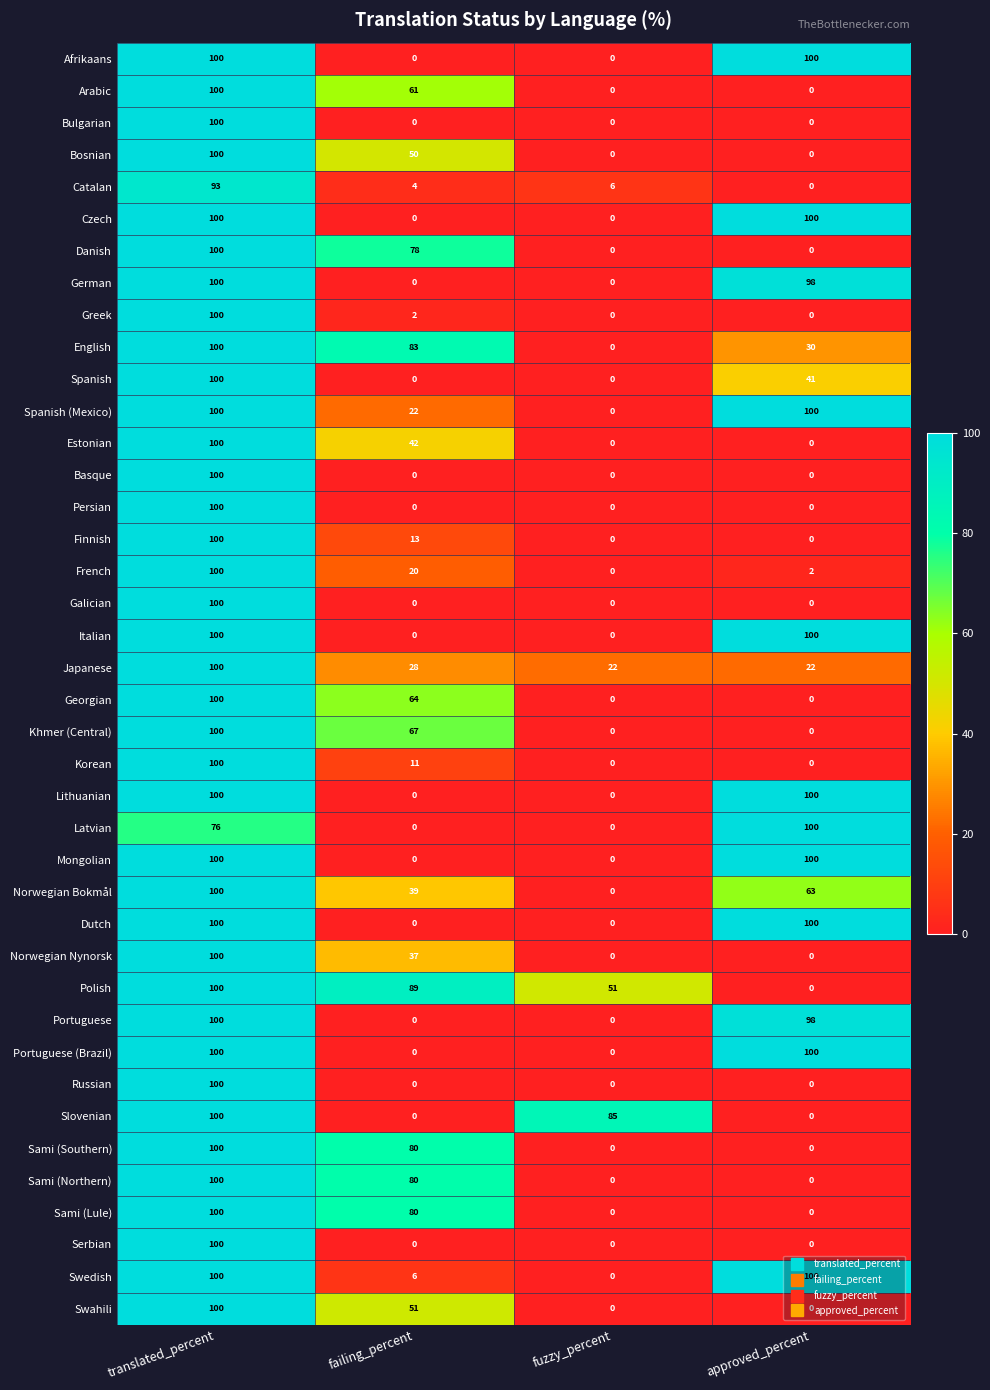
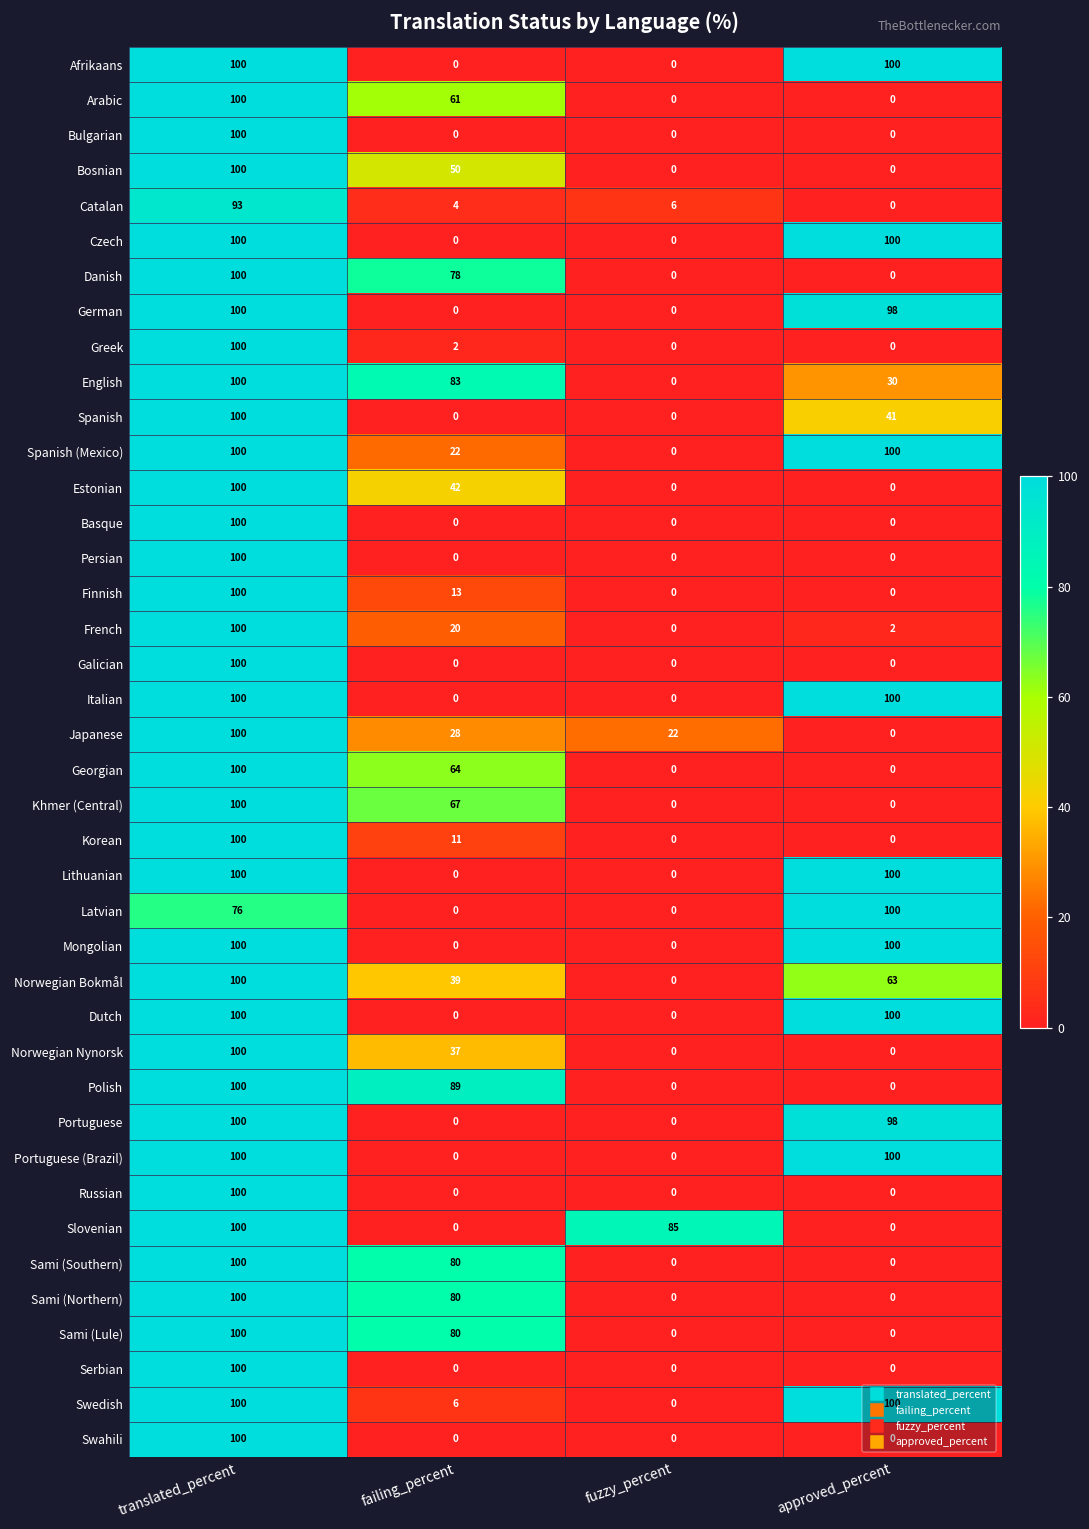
Japanese, approved_percent: 22 -> 0
Polish, fuzzy_percent: 51 -> 0
Swahili, failing_percent: 51 -> 0
